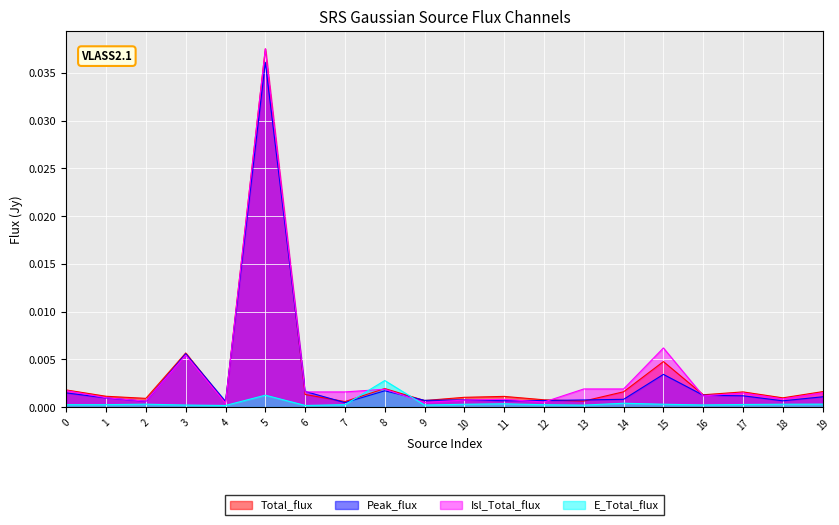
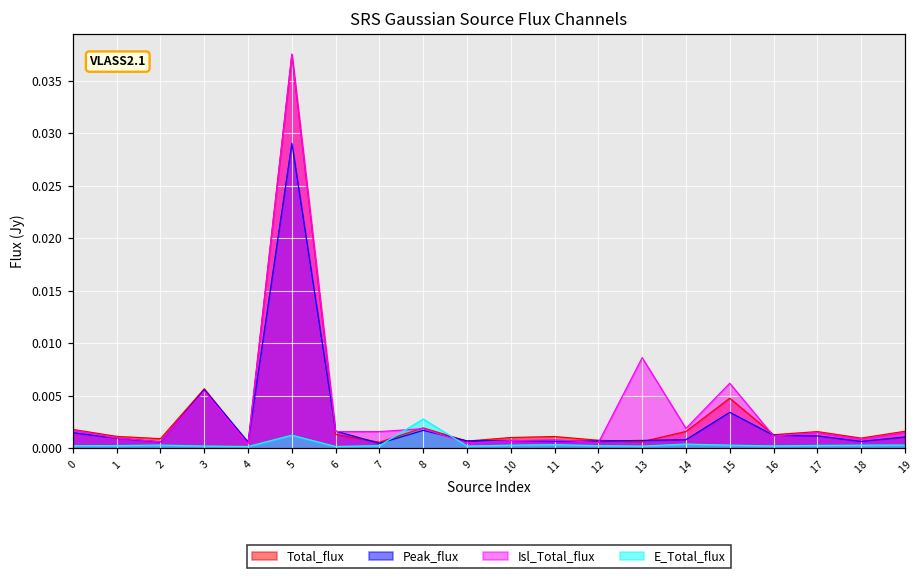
Peak_flux, 5: 0.036 -> 0.029
Isl_Total_flux, 13: 0.002 -> 0.009
